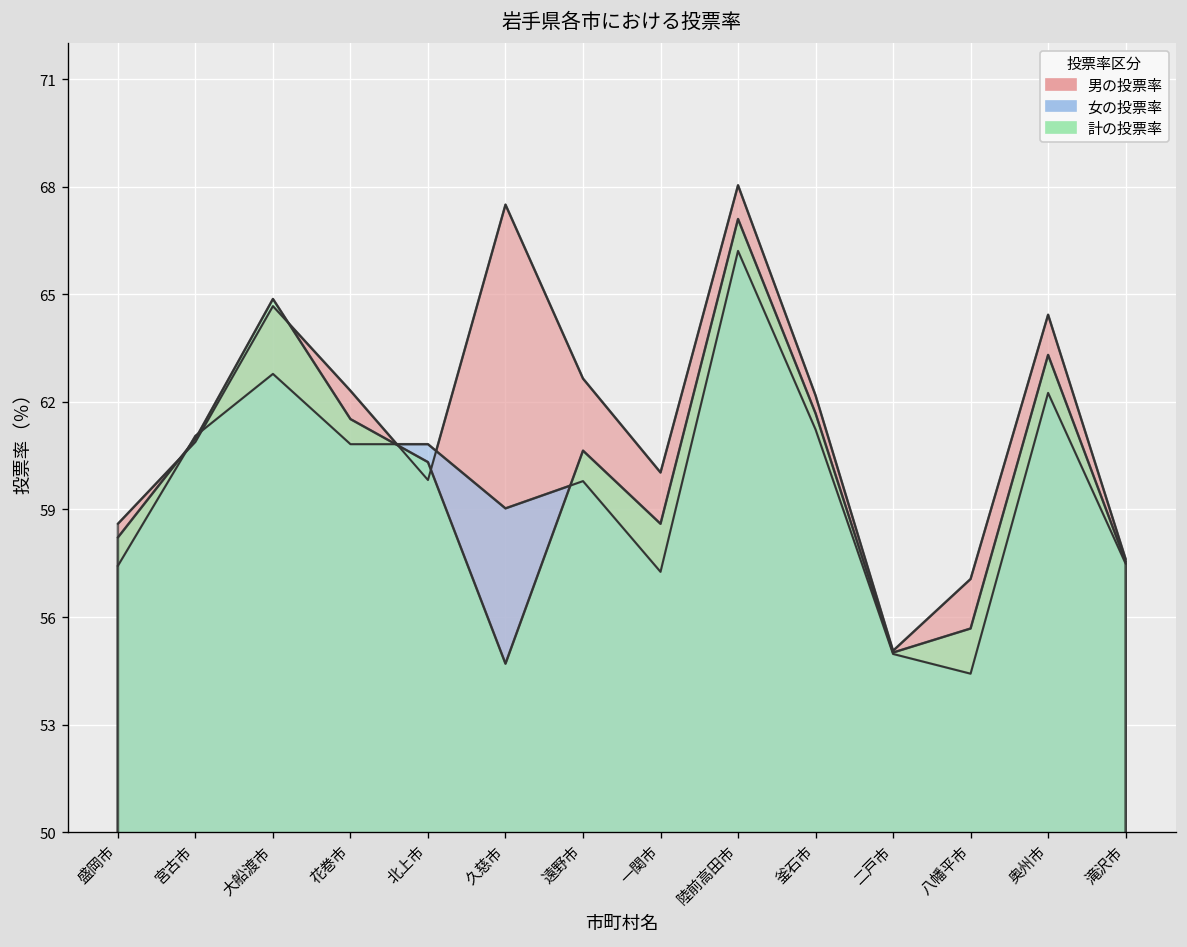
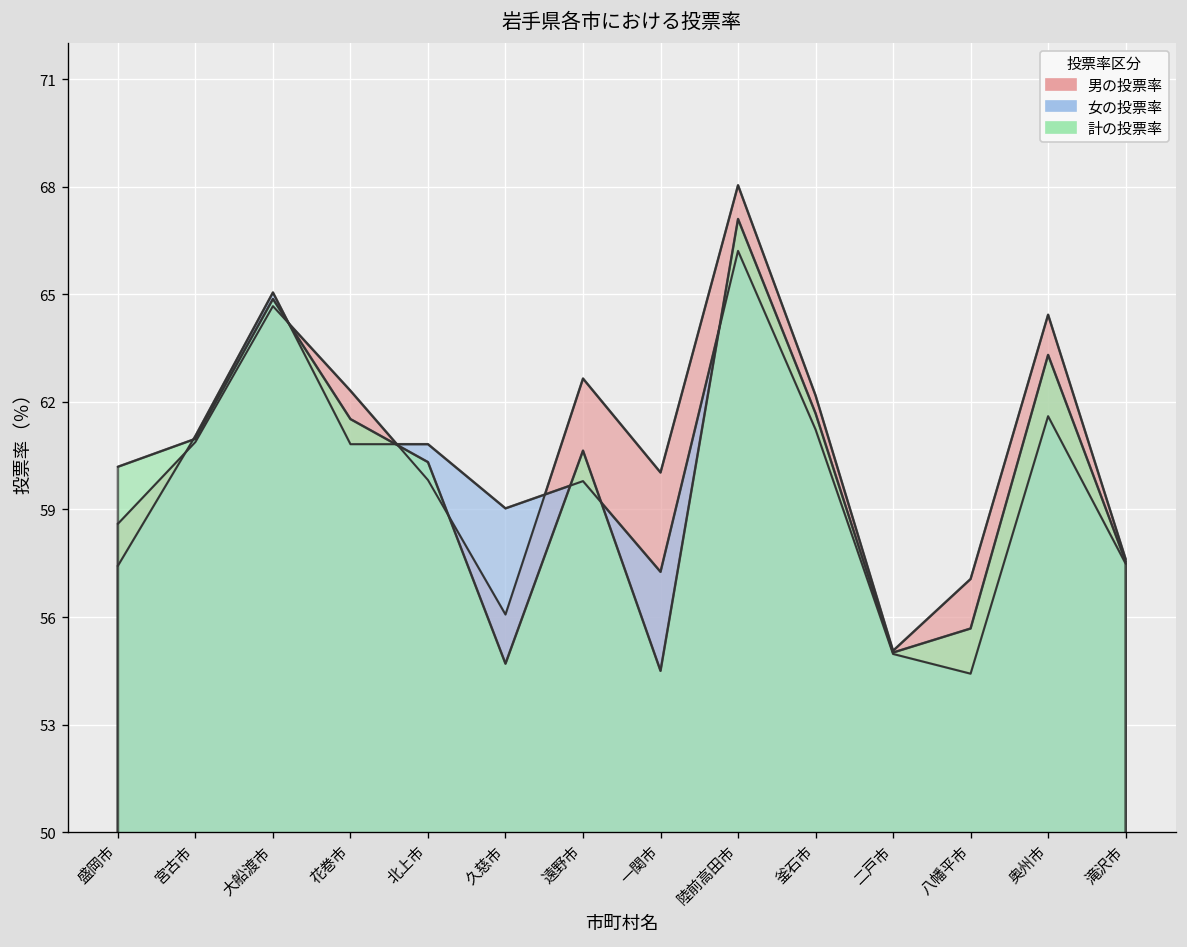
計の投票率, 盛岡市: 58.2 -> 60.2
女の投票率, 大船渡市: 62.8 -> 65.1
男の投票率, 久慈市: 67.5 -> 56.1
計の投票率, 一関市: 58.6 -> 54.5
女の投票率, 奥州市: 62.3 -> 61.6
